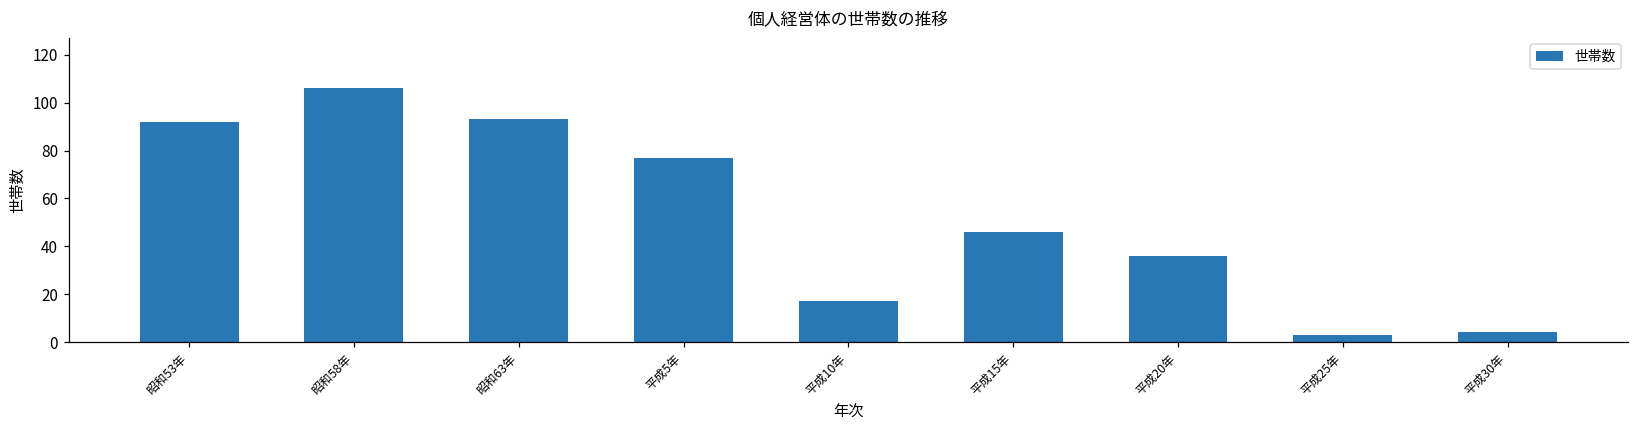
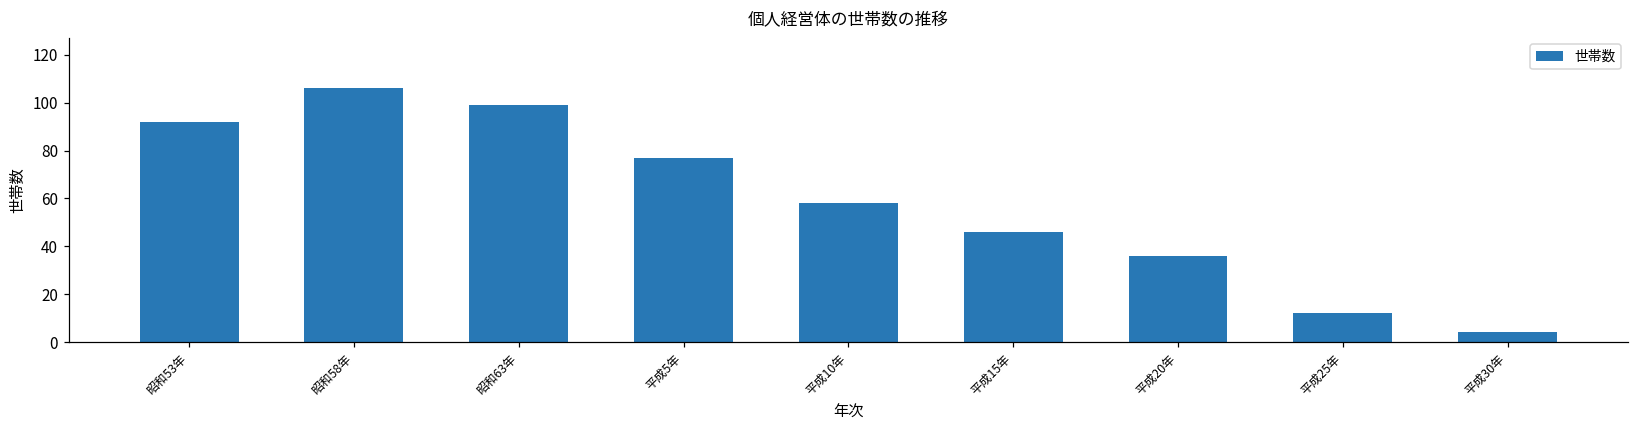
昭和63年: 93 -> 99
平成10年: 17 -> 58
平成25年: 3 -> 12
